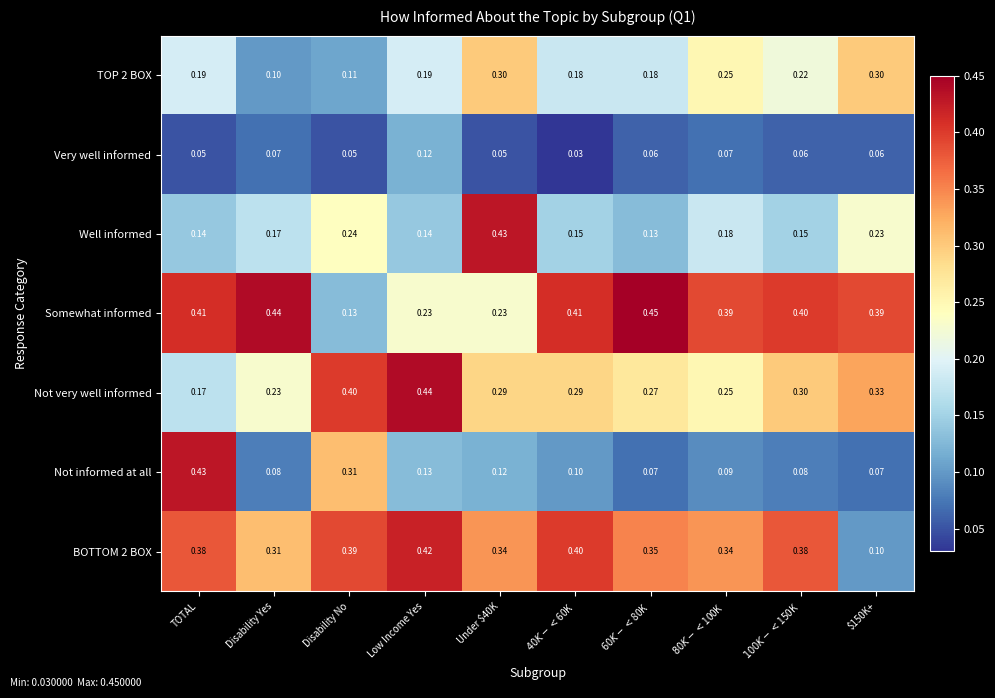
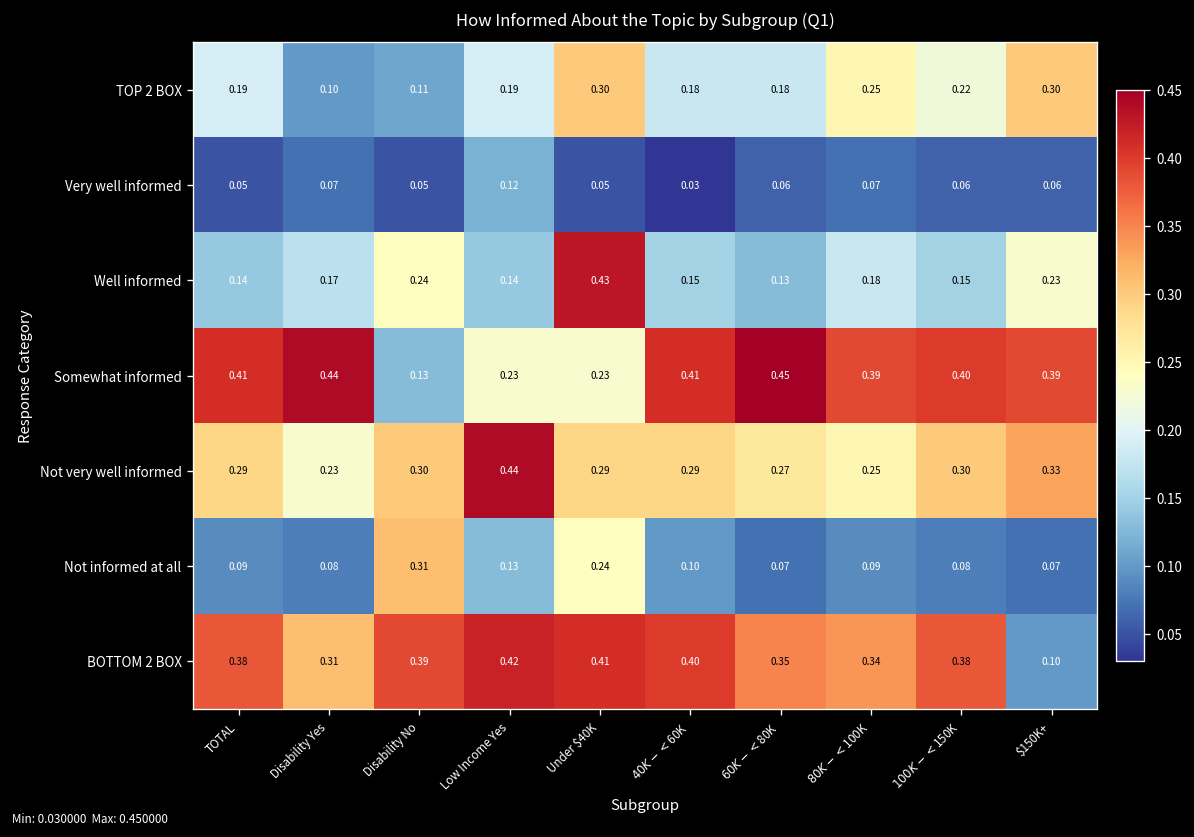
Not very well informed, TOTAL: 0.17 -> 0.29
Not very well informed, Disability No: 0.40 -> 0.30
Not informed at all, TOTAL: 0.43 -> 0.09
Not informed at all, Under $40K: 0.12 -> 0.24
BOTTOM 2 BOX, Under $40K: 0.34 -> 0.41
